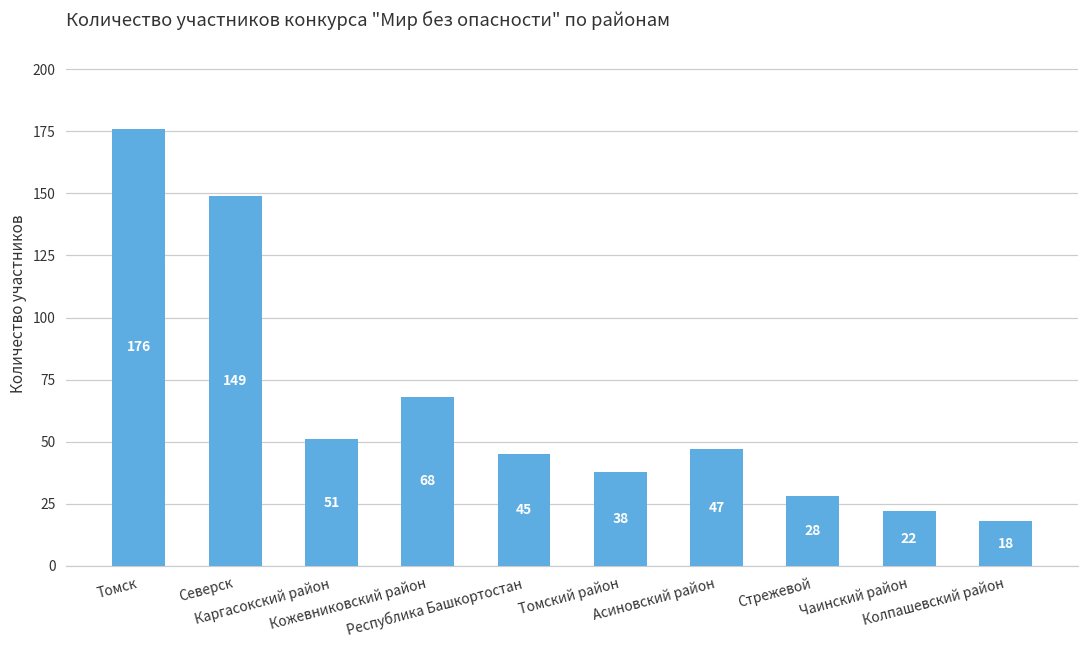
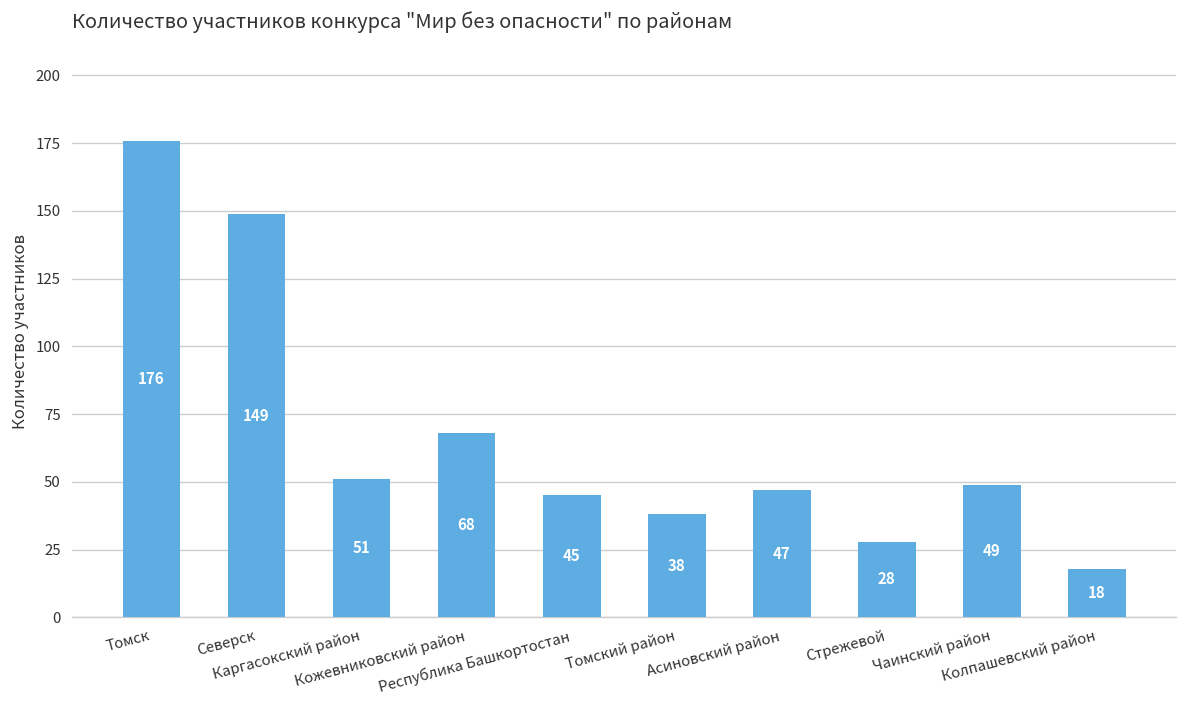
Чаинский район: 22 -> 49
